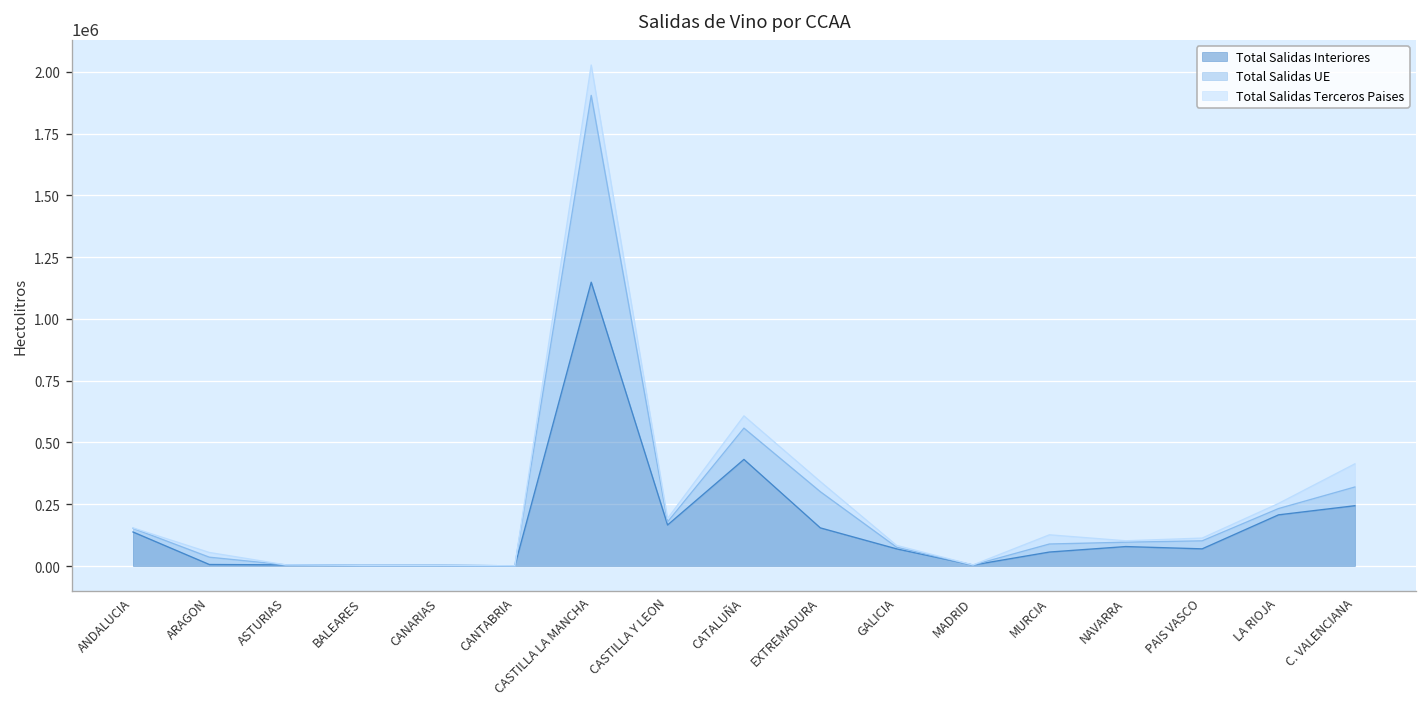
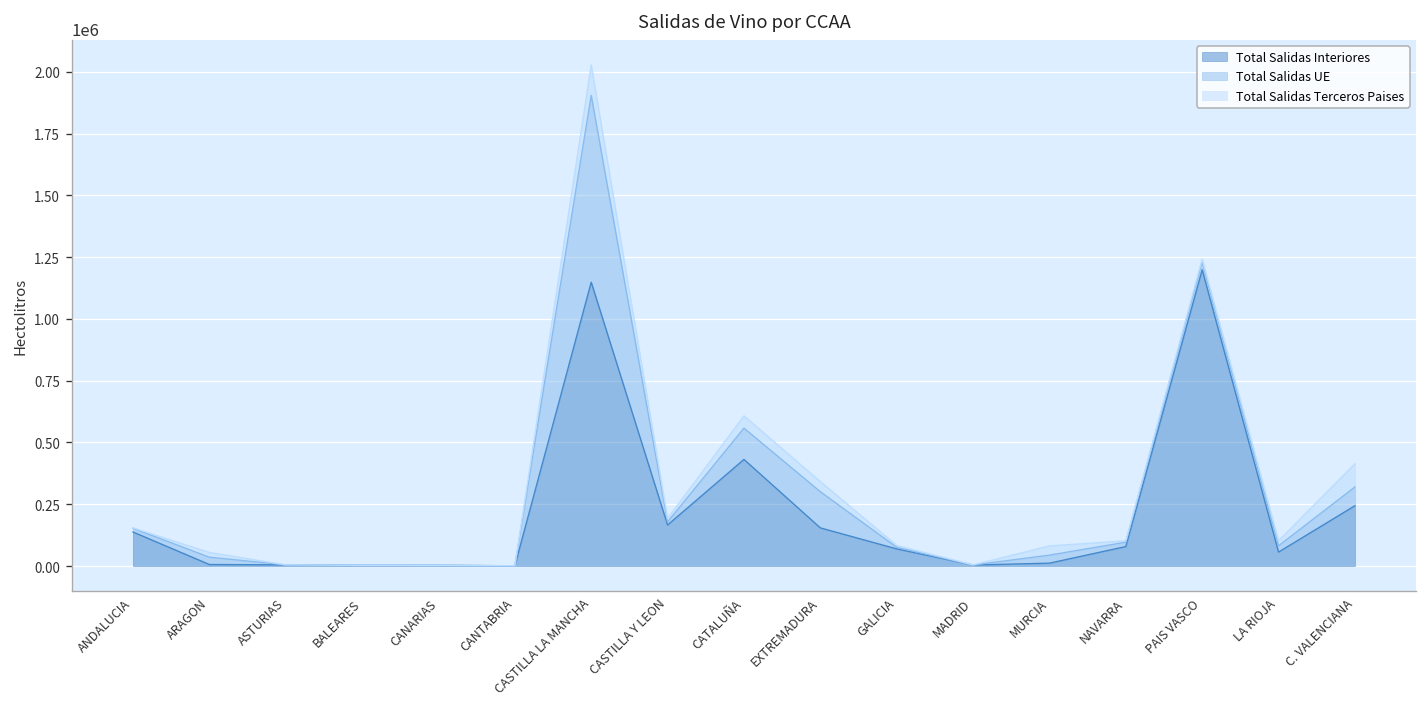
Total Salidas Interiores, MURCIA: 60000 -> 10000
Total Salidas Interiores, PAIS VASCO: 70000 -> 1200000
Total Salidas Interiores, LA RIOJA: 210000 -> 60000
